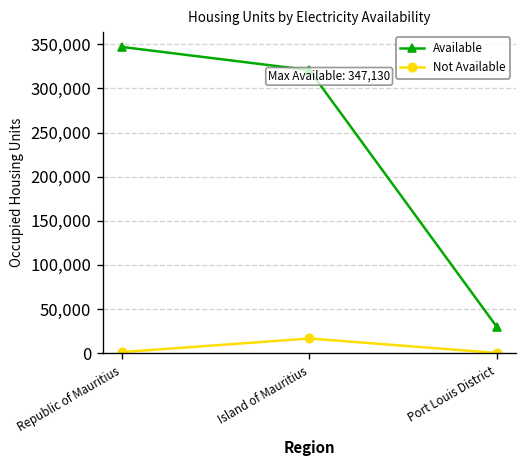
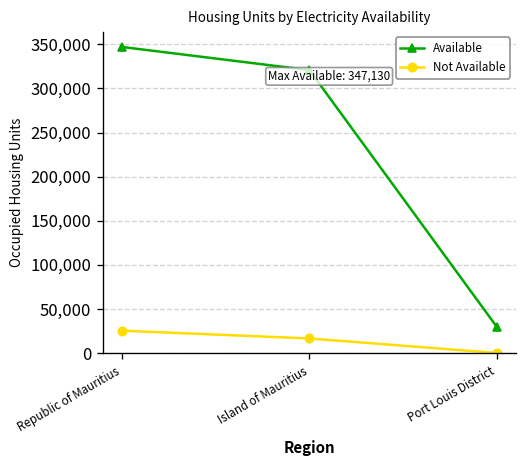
Not Available, Republic of Mauritius: 0 -> 30,000
